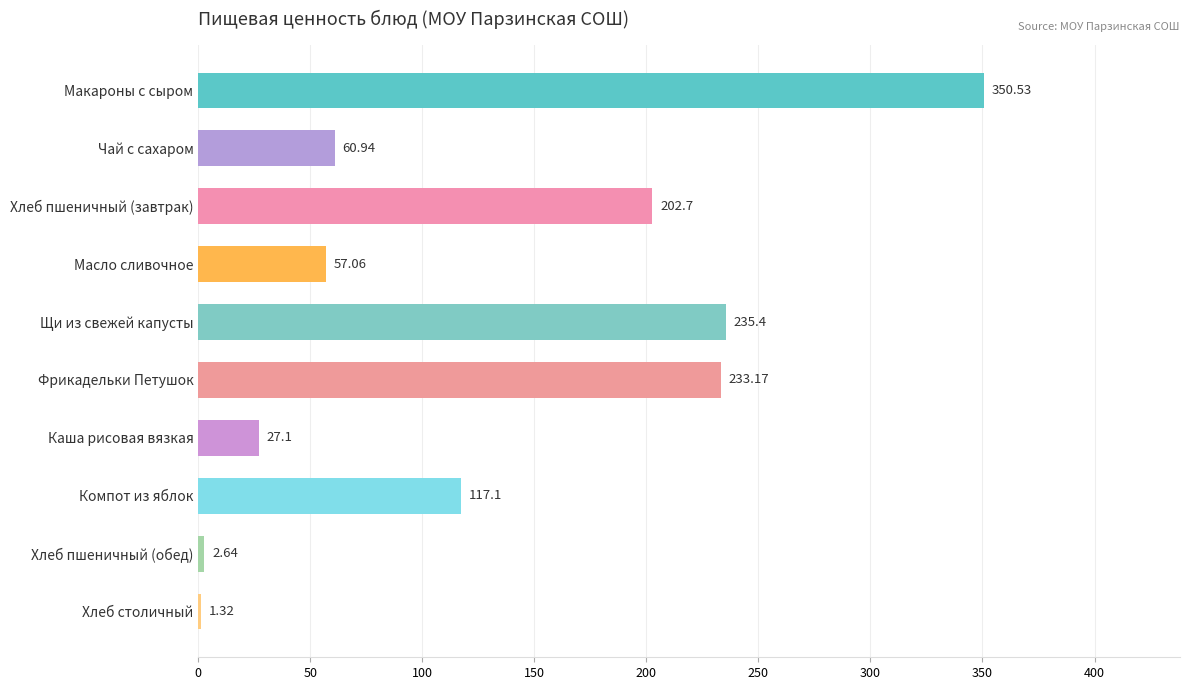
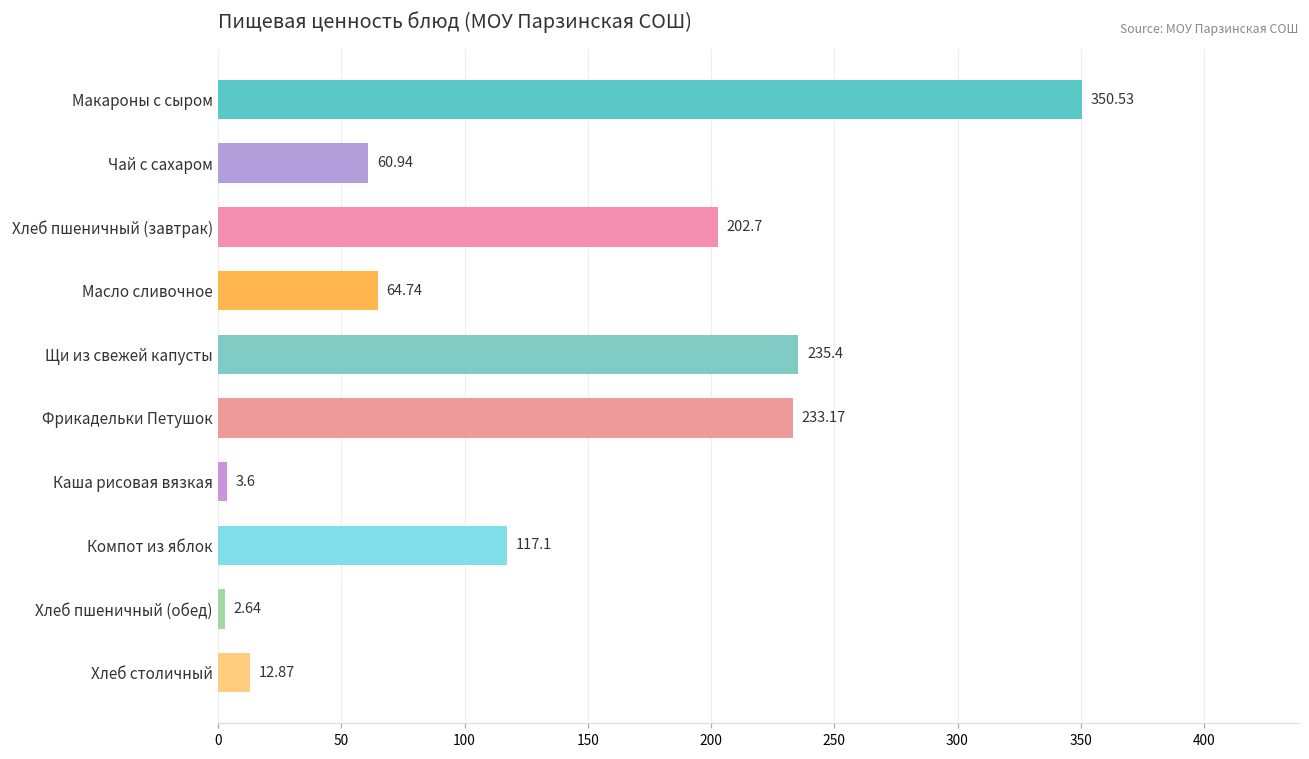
Масло сливочное: 57.06 -> 64.74
Каша рисовая вязкая: 27.1 -> 3.6
Хлеб столичный: 1.32 -> 12.87
